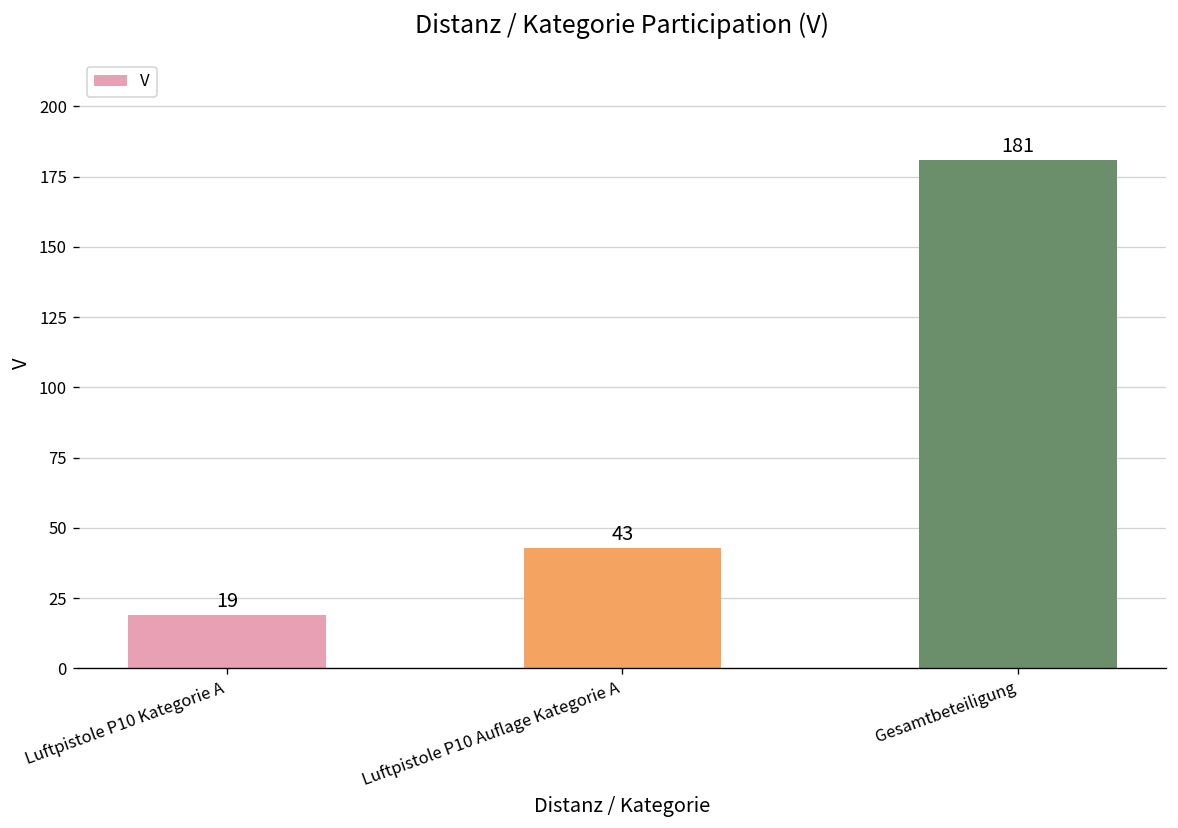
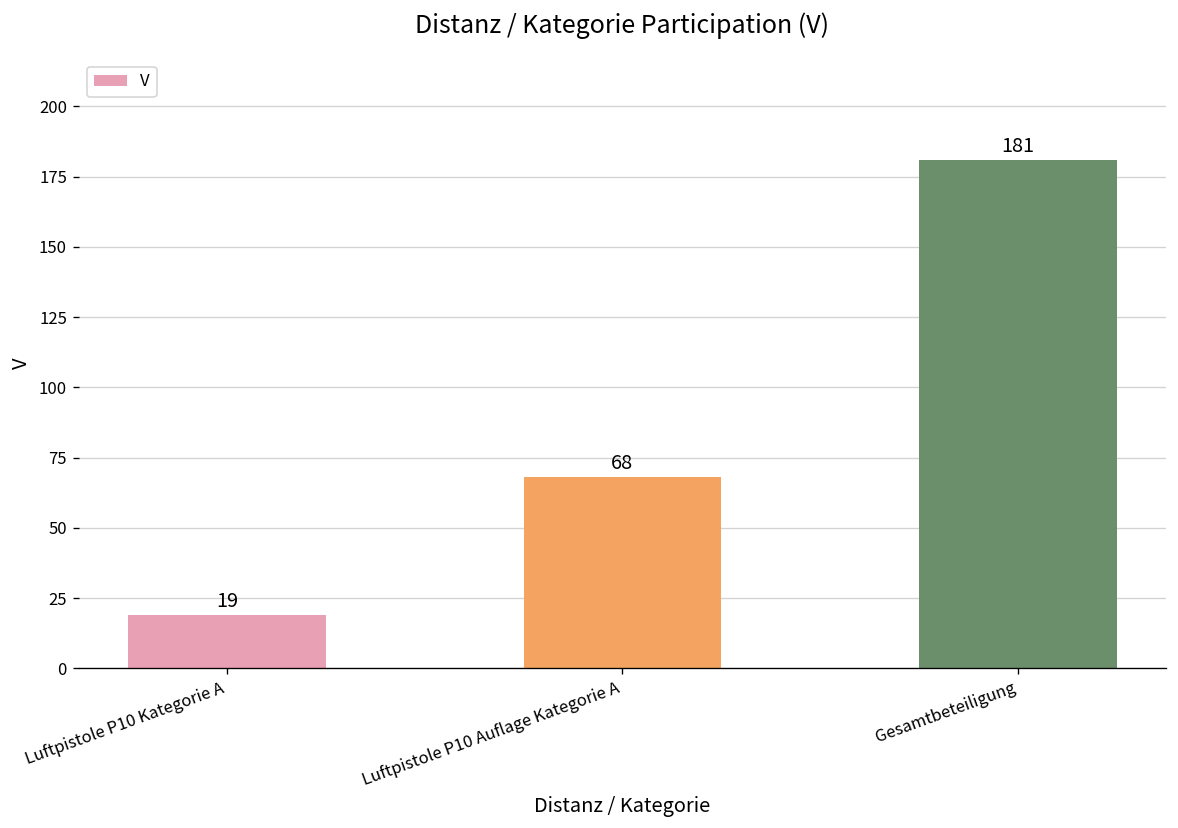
Luftpistole P10 Auflage Kategorie A: 43 -> 68
